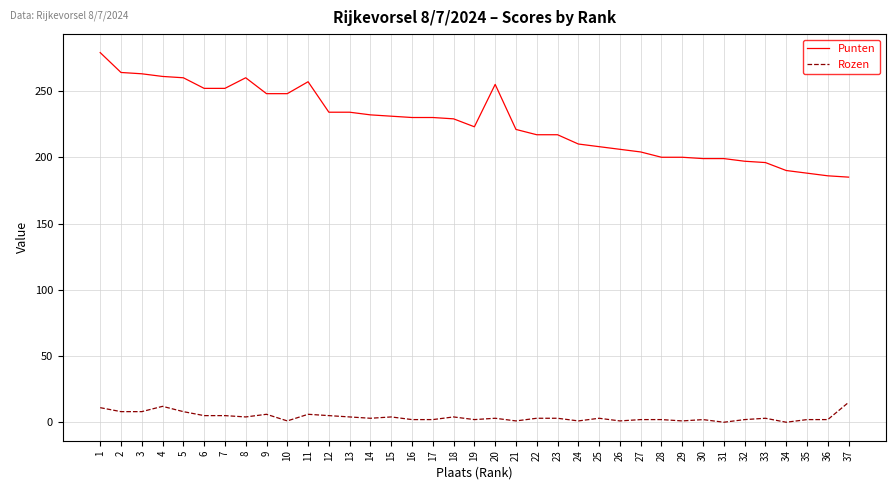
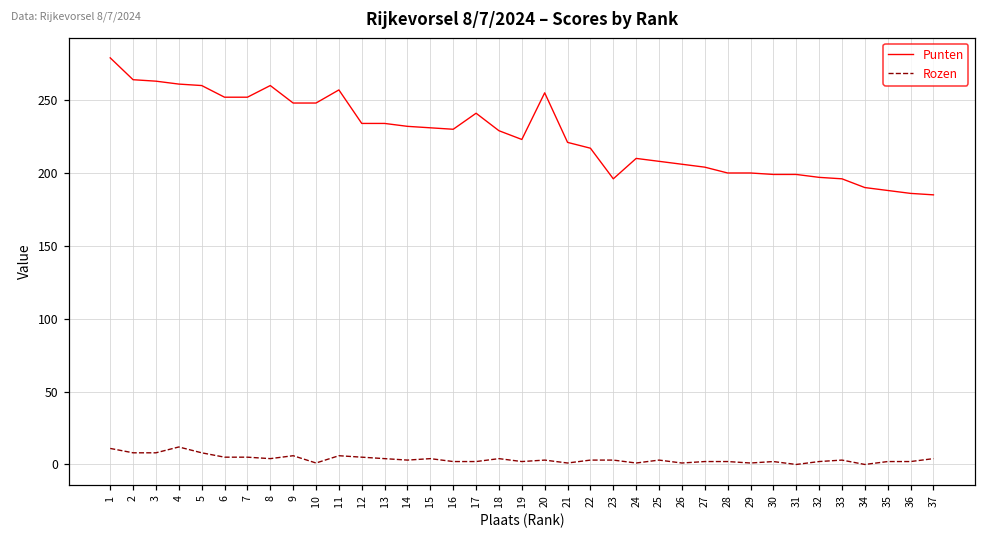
Punten, 17: 230 -> 241
Punten, 23: 217 -> 196
Rozen, 37: 15 -> 4
